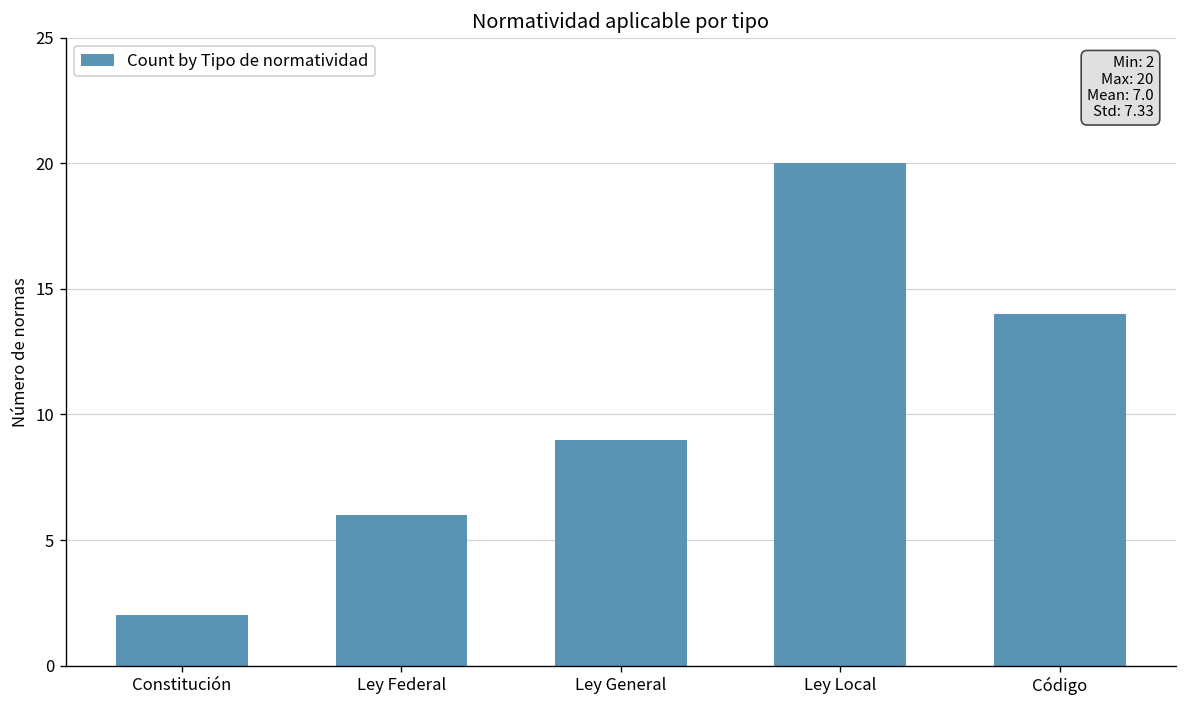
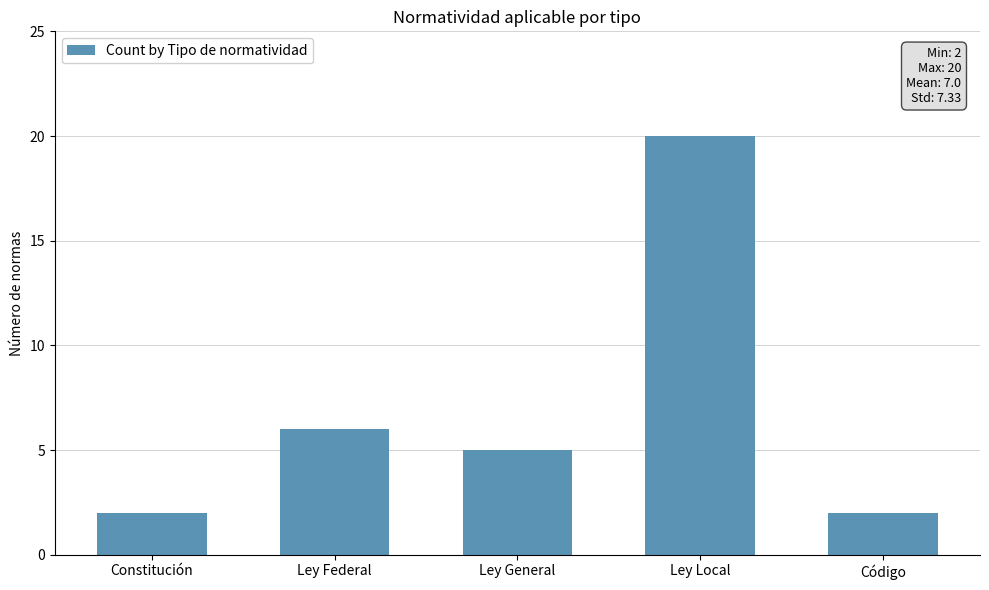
Ley General: 9 -> 5
Código: 14 -> 2
